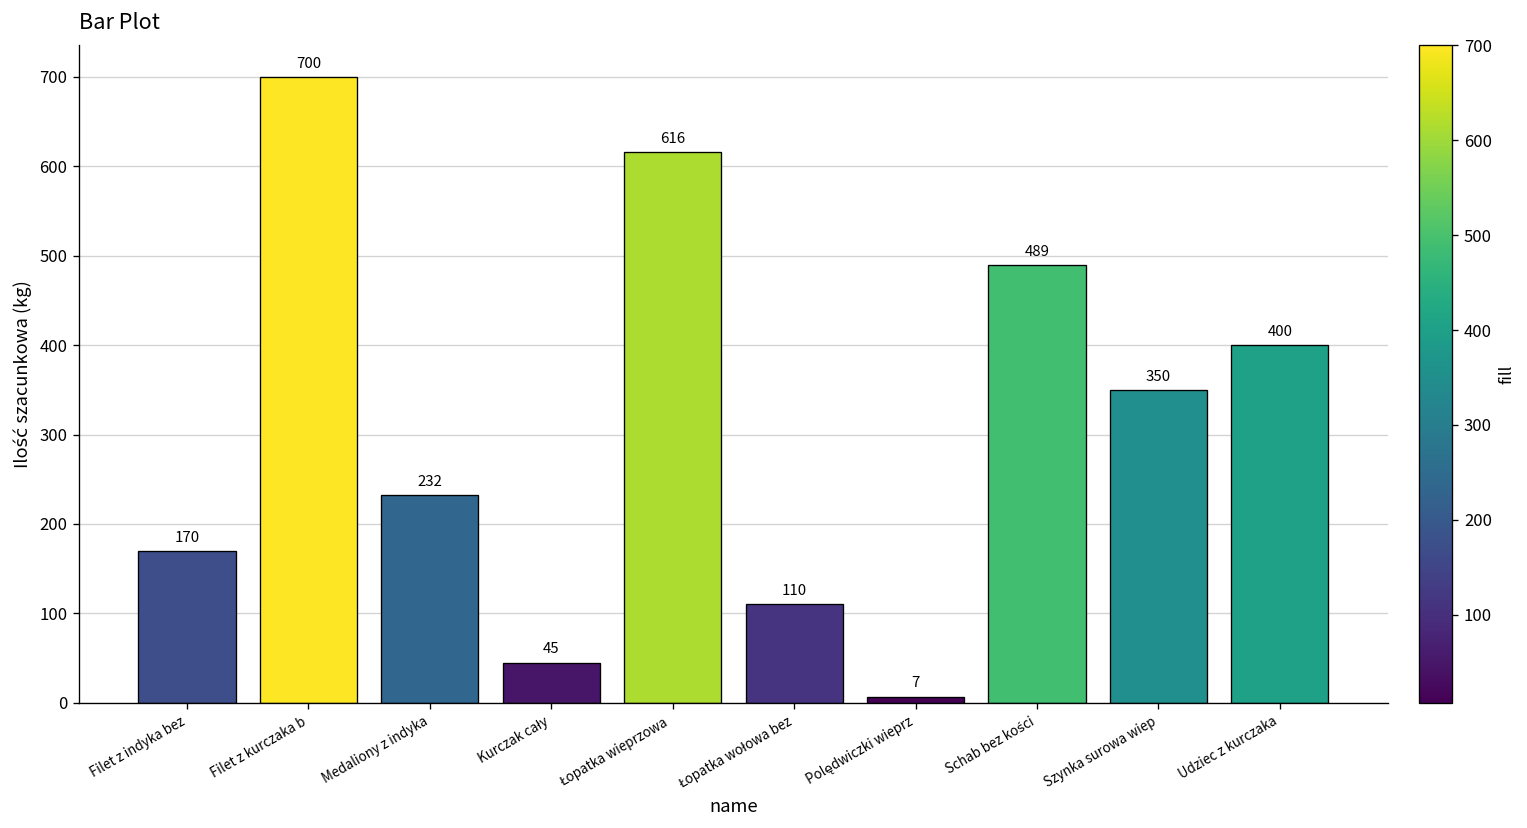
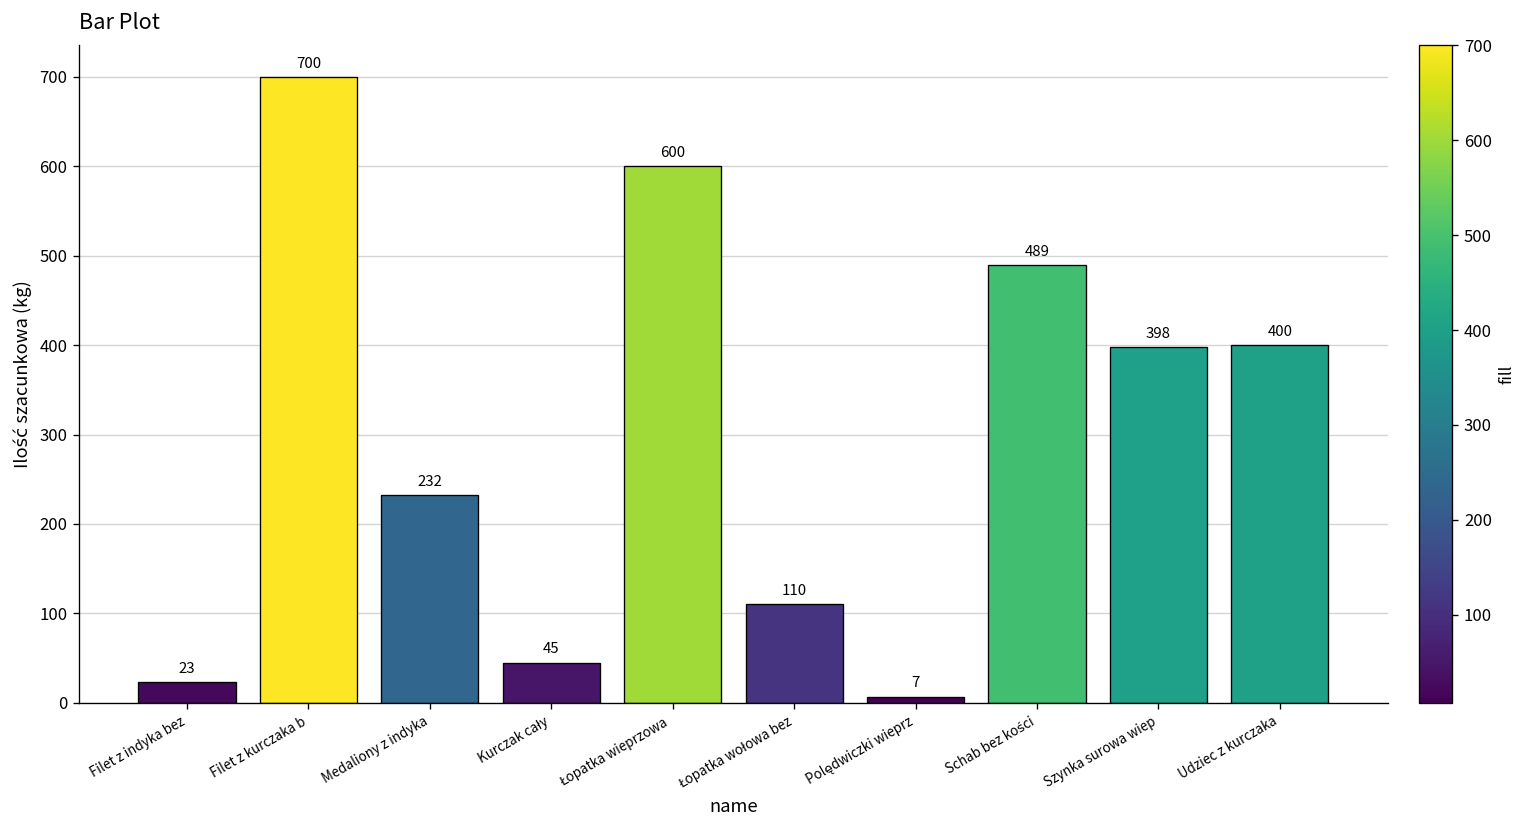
Filet z indyka bez: 170 -> 23
Łopatka wieprzowa: 616 -> 600
Szynka surowa wiep: 350 -> 398
